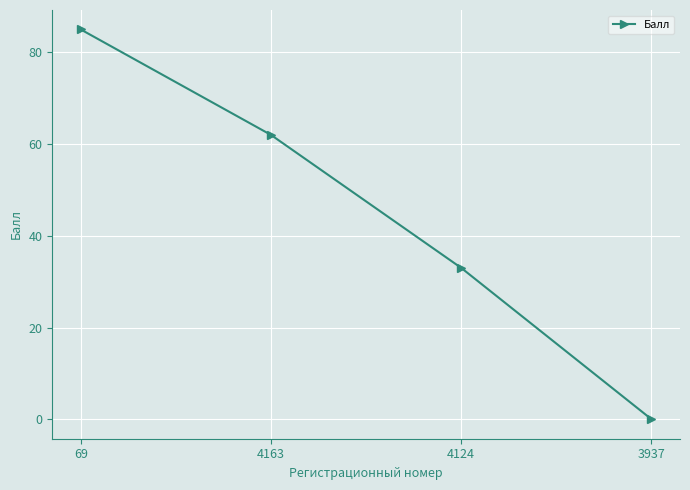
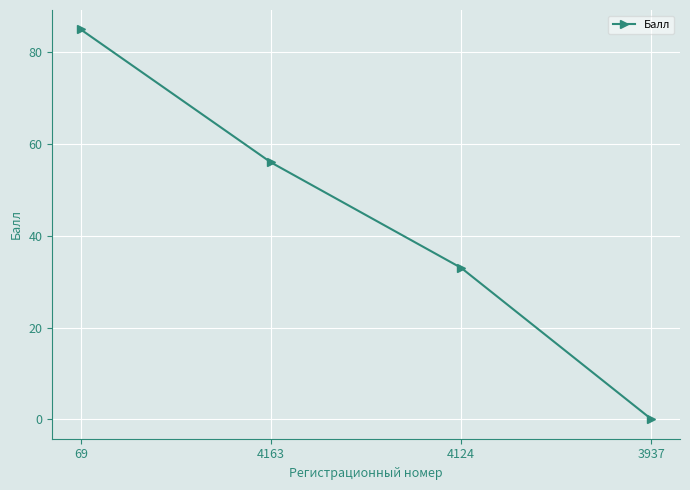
4163: 62 -> 56
